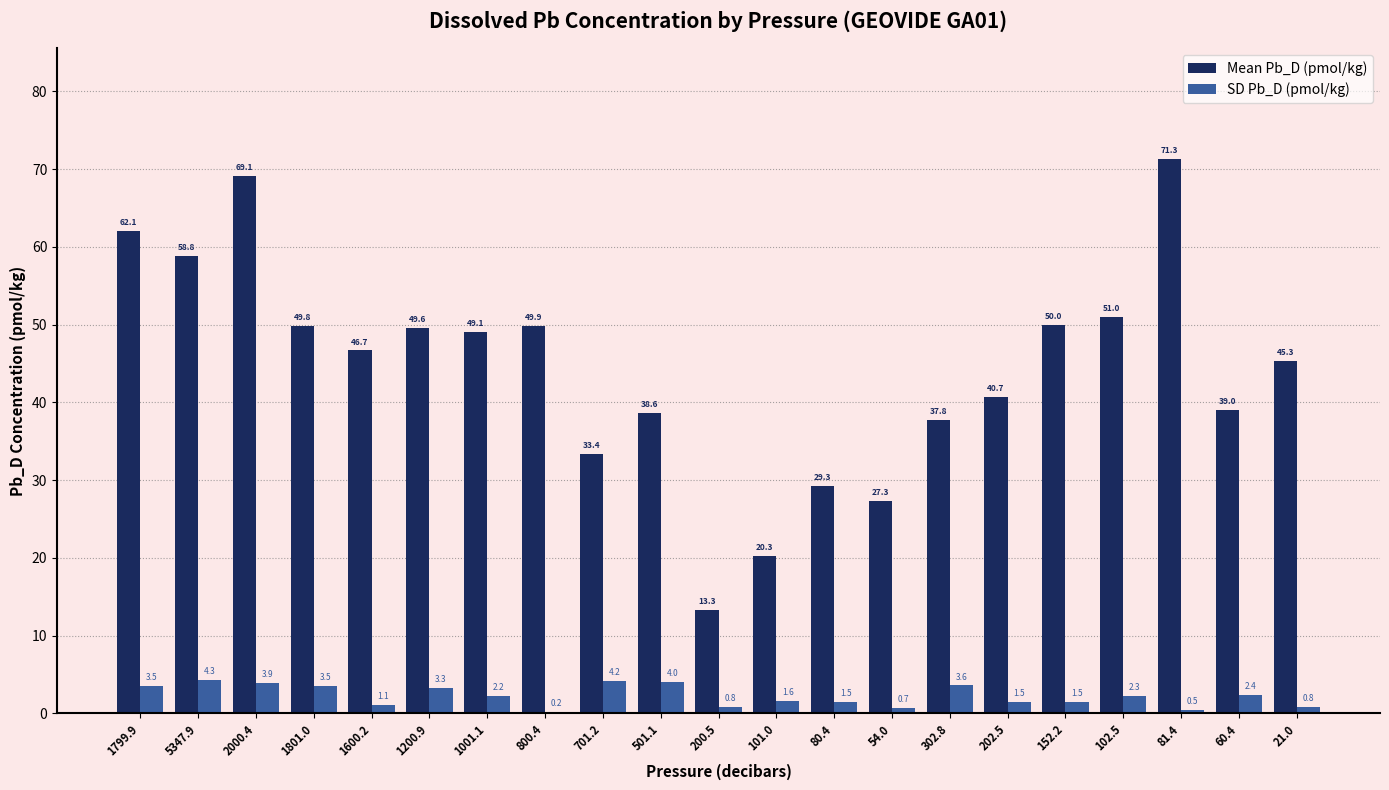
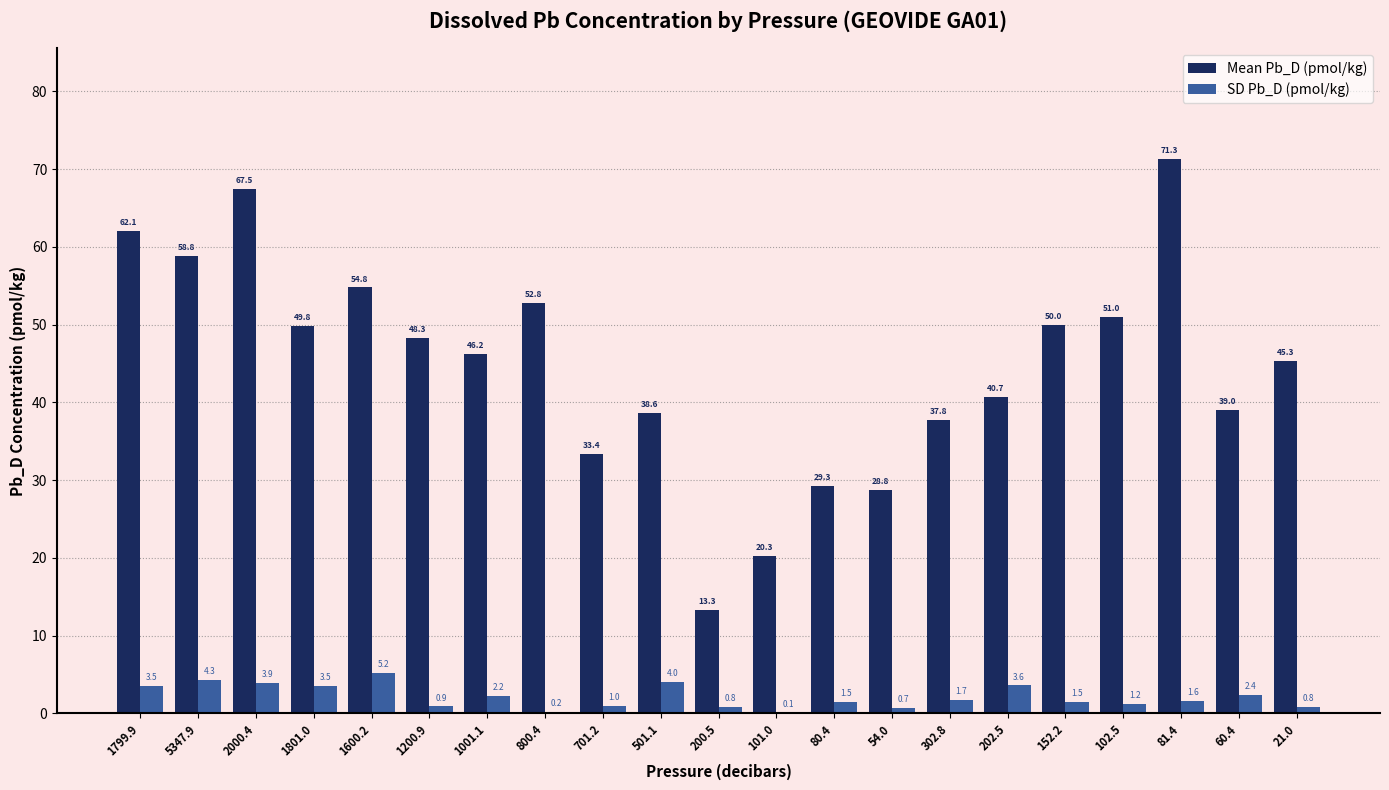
Mean Pb_D (pmol/kg), 2000.4: 69.1 -> 67.5
Mean Pb_D (pmol/kg), 1600.2: 46.7 -> 54.8
SD Pb_D (pmol/kg), 1600.2: 1.1 -> 5.2
Mean Pb_D (pmol/kg), 1200.9: 49.6 -> 48.3
SD Pb_D (pmol/kg), 1200.9: 3.3 -> 0.9
Mean Pb_D (pmol/kg), 1001.1: 49.1 -> 46.2
Mean Pb_D (pmol/kg), 800.4: 49.9 -> 52.8
SD Pb_D (pmol/kg), 701.2: 4.2 -> 1.0
SD Pb_D (pmol/kg), 101.0: 1.6 -> 0.1
Mean Pb_D (pmol/kg), 54.0: 27.3 -> 28.8
SD Pb_D (pmol/kg), 302.8: 3.6 -> 1.7
SD Pb_D (pmol/kg), 202.5: 1.5 -> 3.6
SD Pb_D (pmol/kg), 102.5: 2.3 -> 1.2
SD Pb_D (pmol/kg), 81.4: 0.5 -> 1.6
